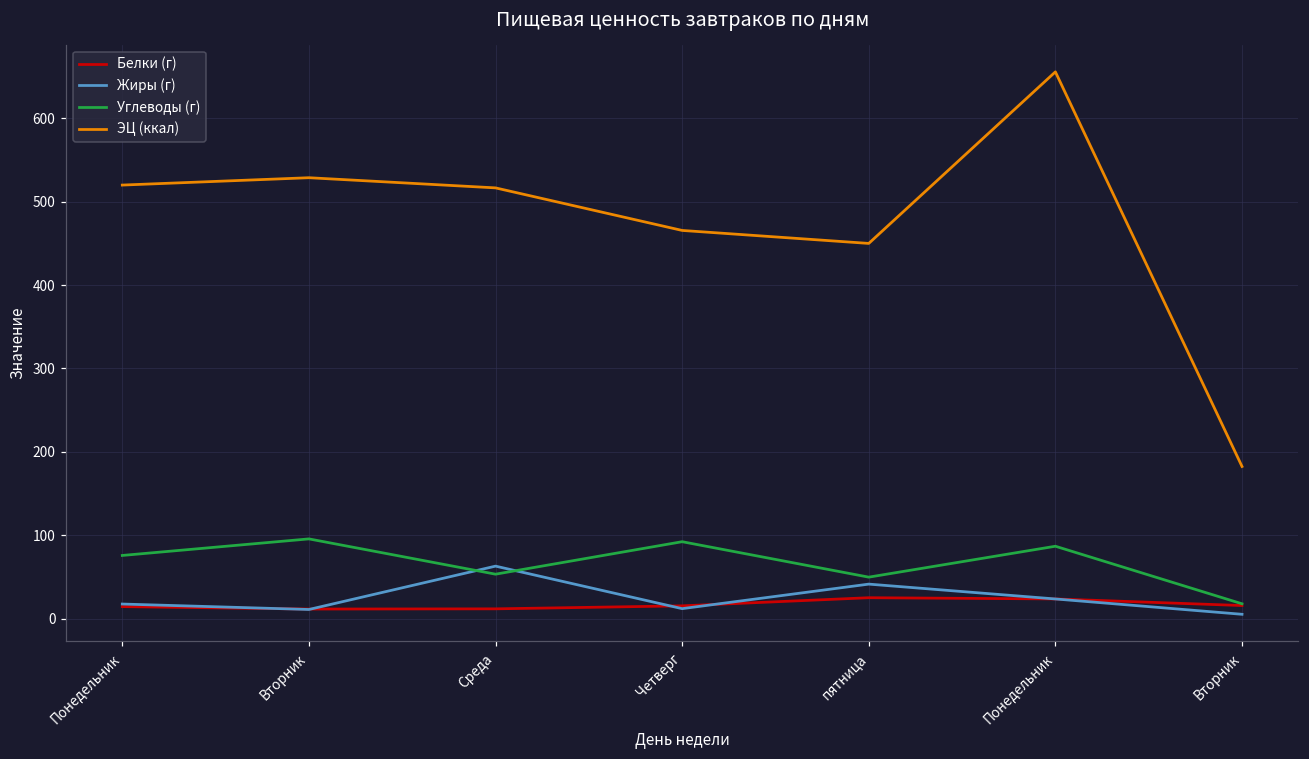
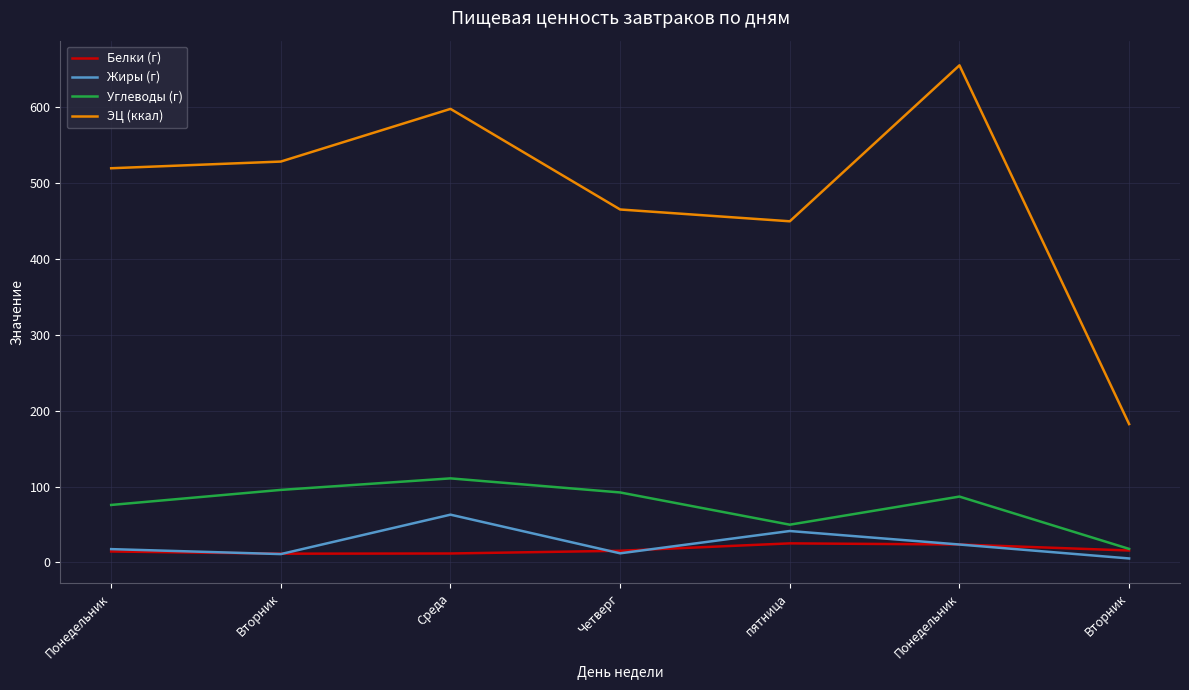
Углеводы (г), Среда: 50 -> 110
ЭЦ (ккал), Среда: 520 -> 600
